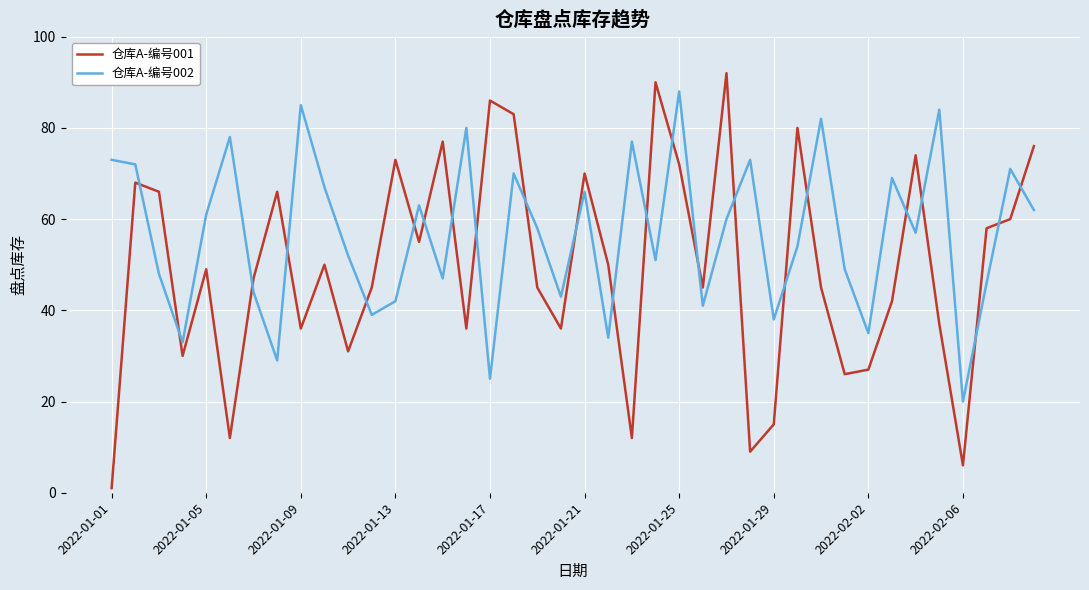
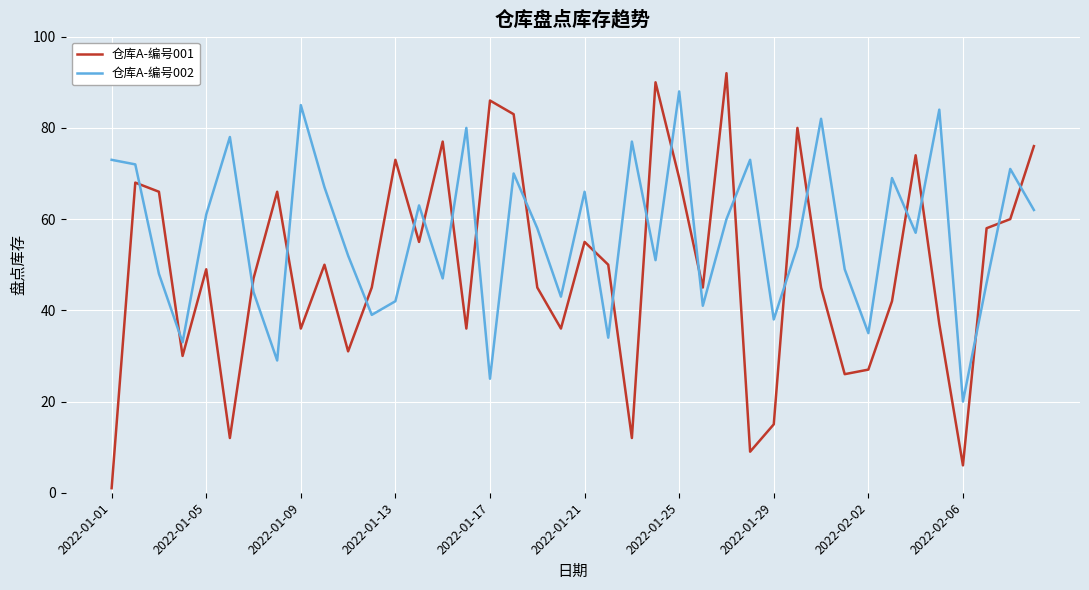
仓库A-编号001, 2022-01-21: 70 -> 55
仓库A-编号001, 2022-01-25: 72 -> 69
